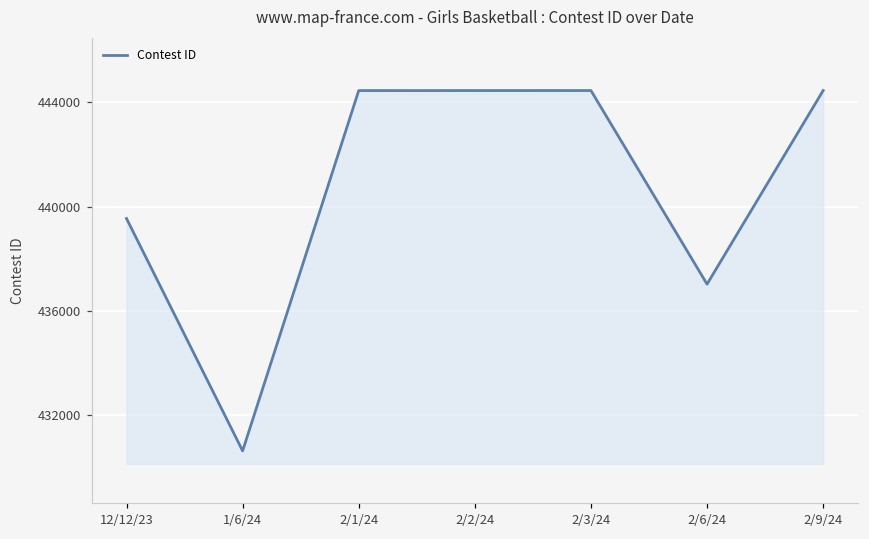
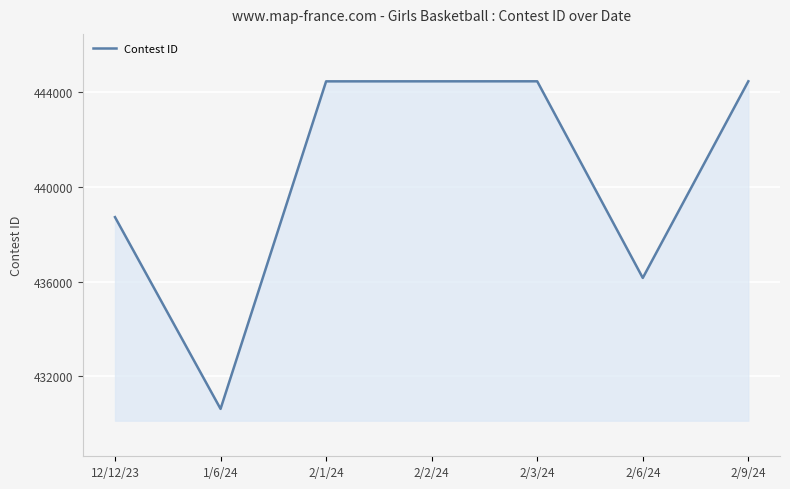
12/12/23: 439500 -> 438700
2/6/24: 437000 -> 436200
